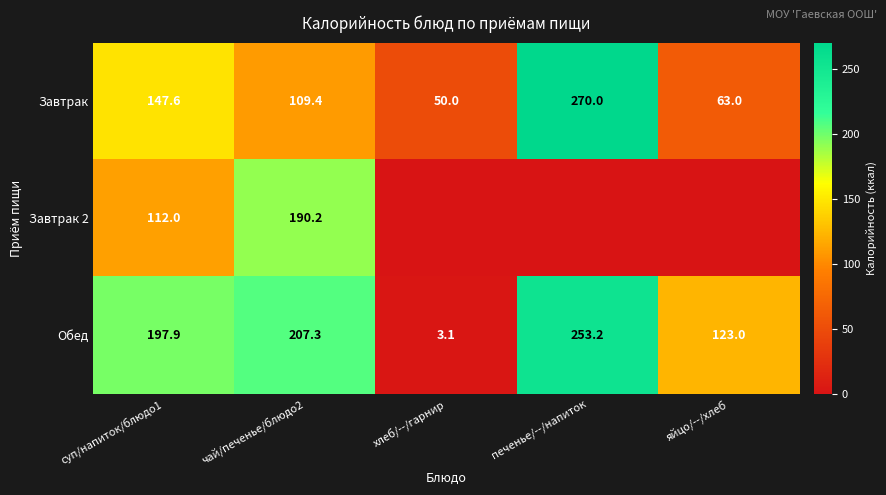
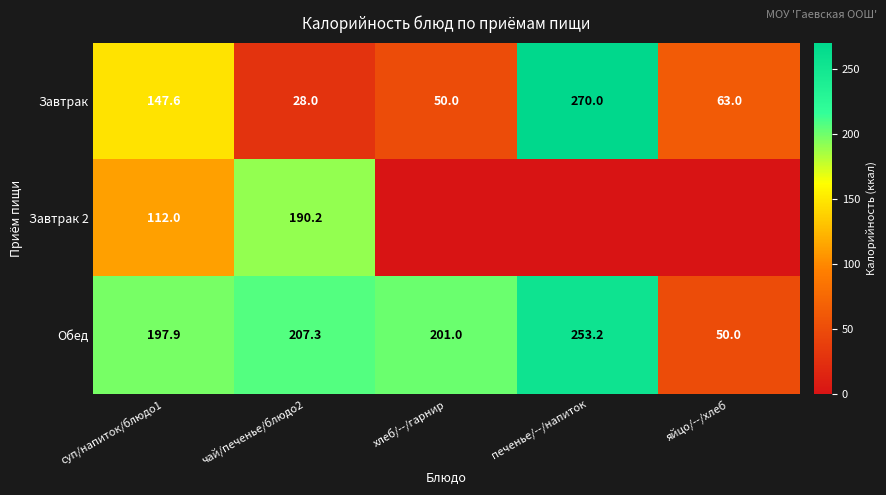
Завтрак, чай/печенье/блюдо2: 109.4 -> 28.0
Обед, хлеб/--/гарнир: 3.1 -> 201.0
Обед, яйцо/--/хлеб: 123.0 -> 50.0
